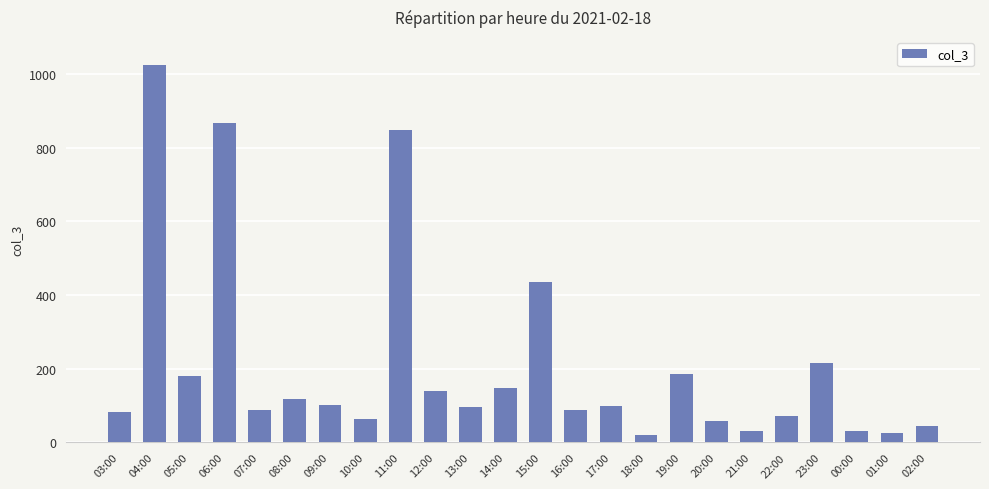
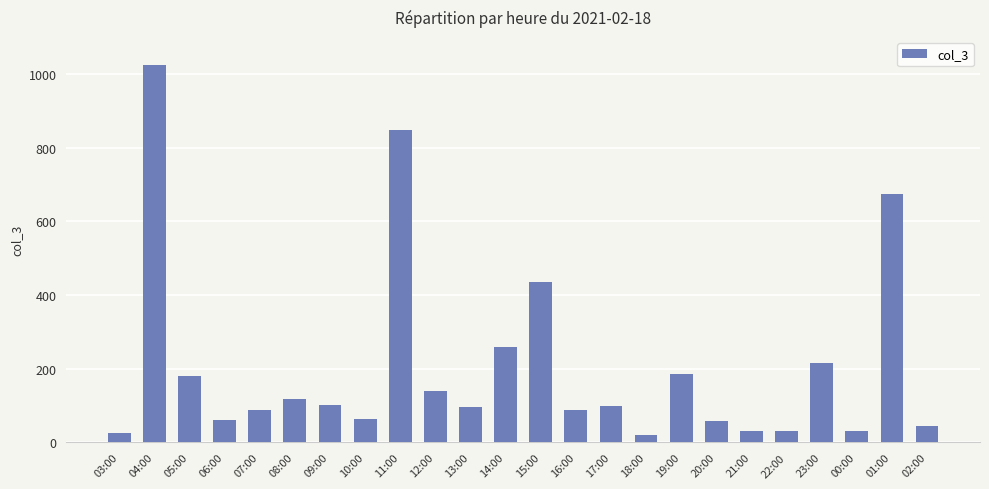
03:00: 80 -> 30
06:00: 870 -> 60
14:00: 150 -> 260
22:00: 70 -> 30
01:00: 30 -> 670
